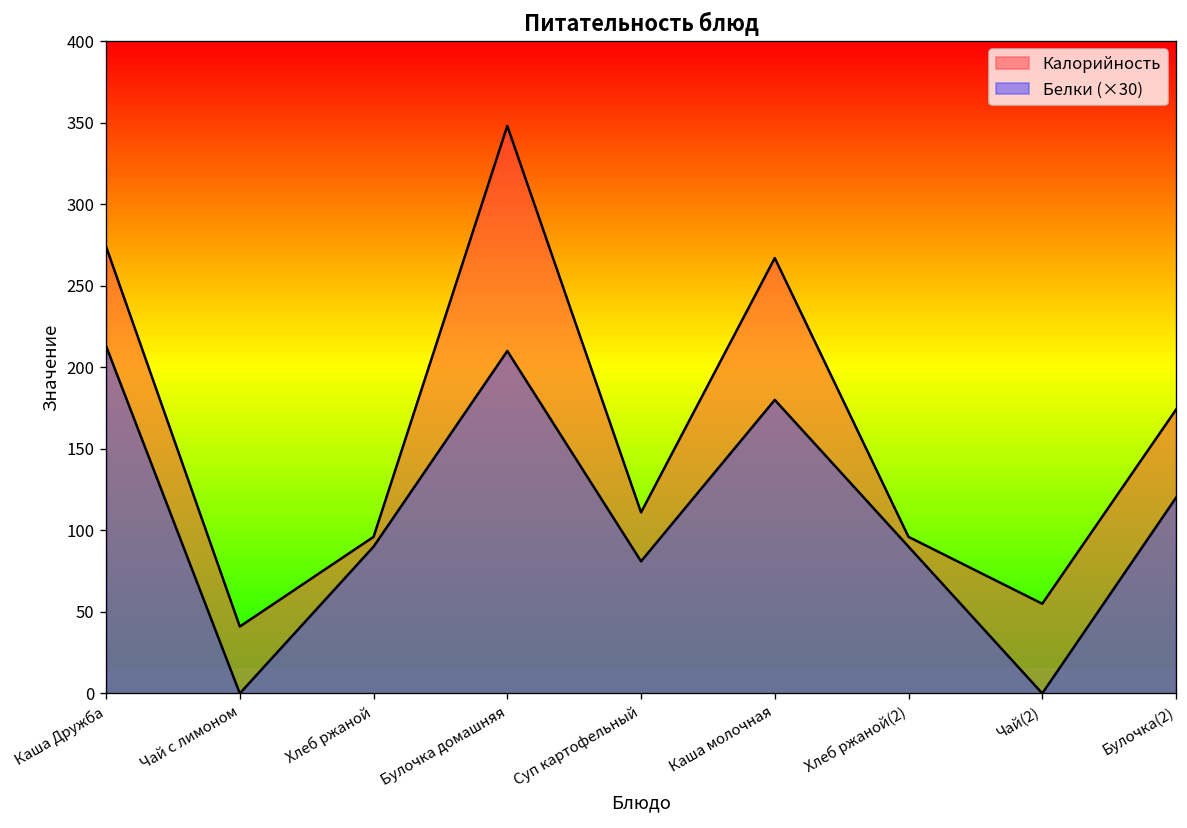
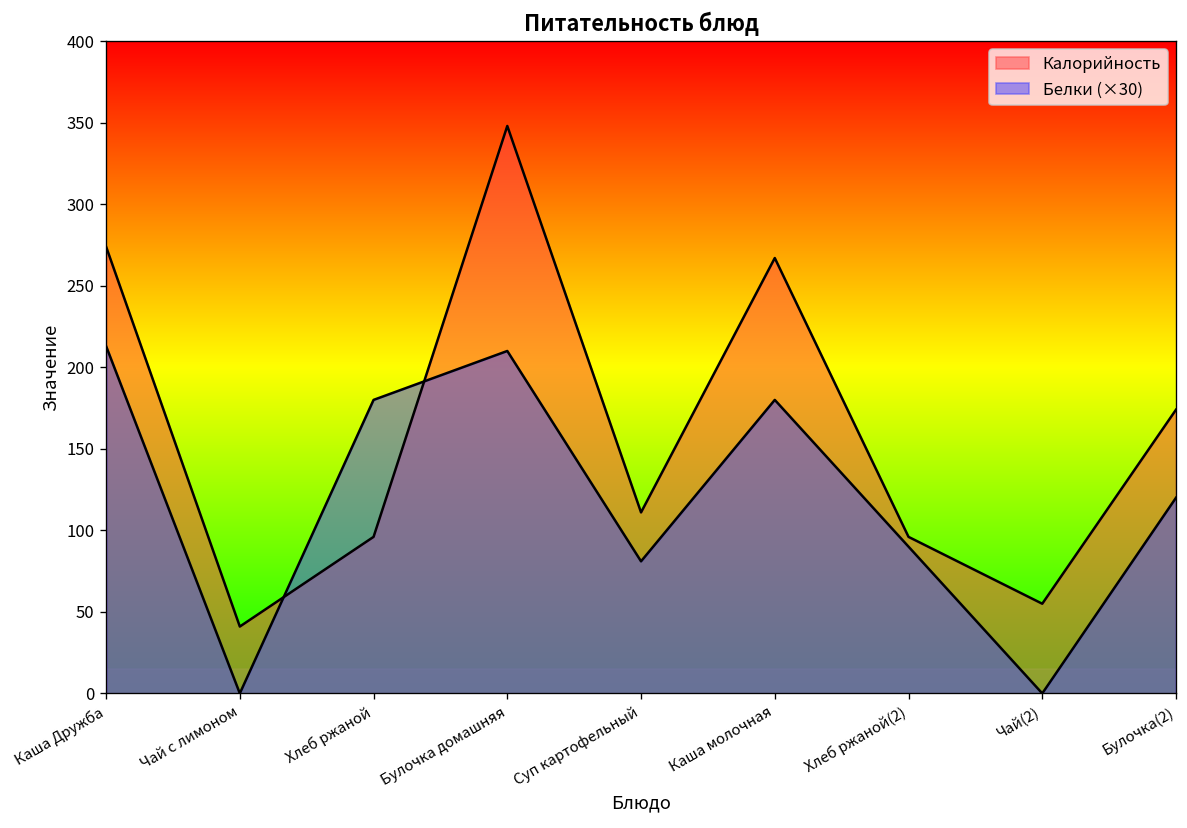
Белки (×30), Хлеб ржаной: 90 -> 180
